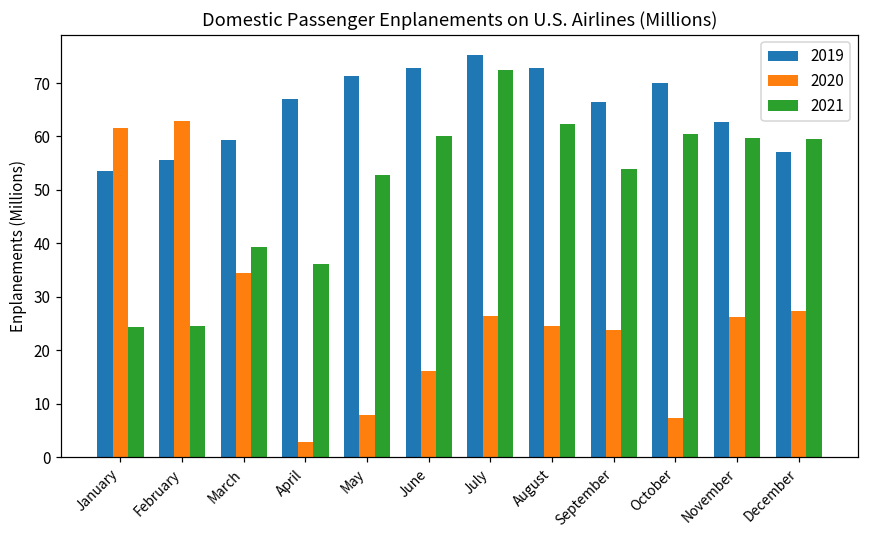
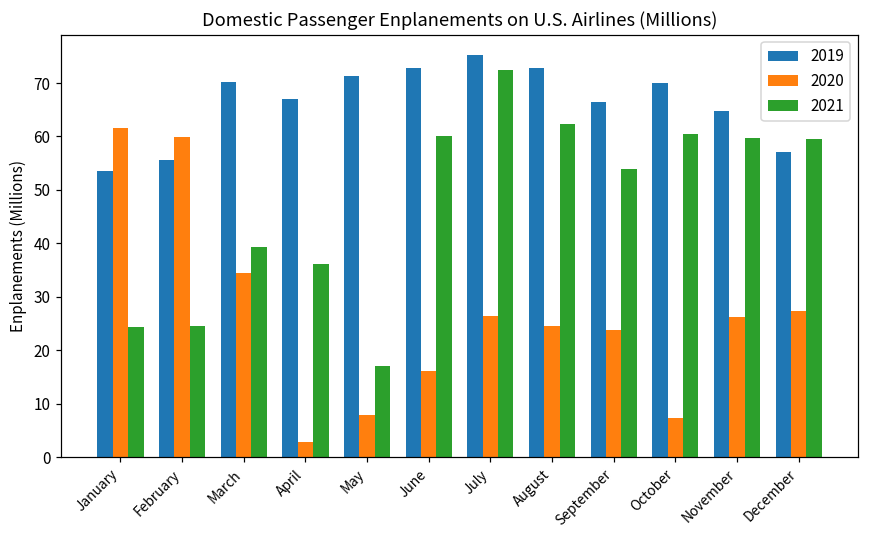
2020, February: 63 -> 60
2019, March: 59 -> 70
2021, May: 53 -> 17
2019, November: 63 -> 65
